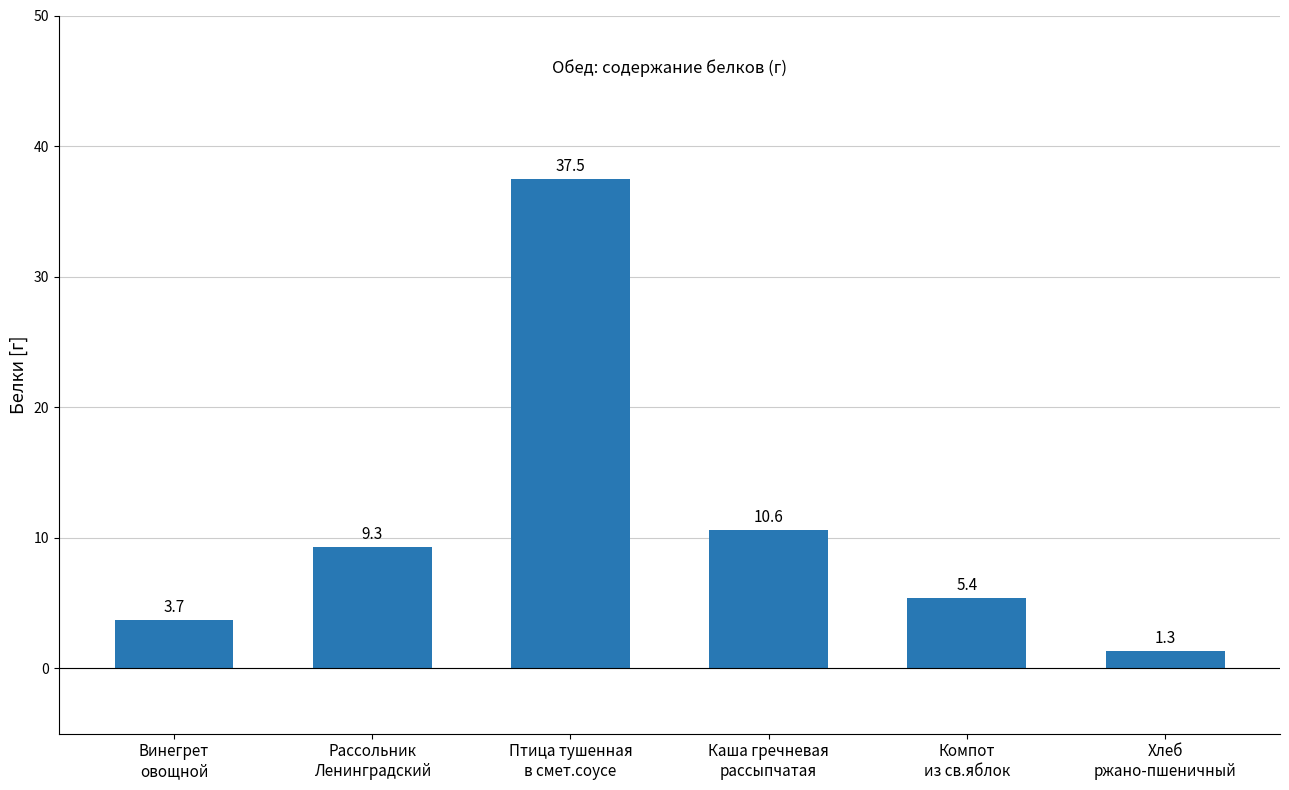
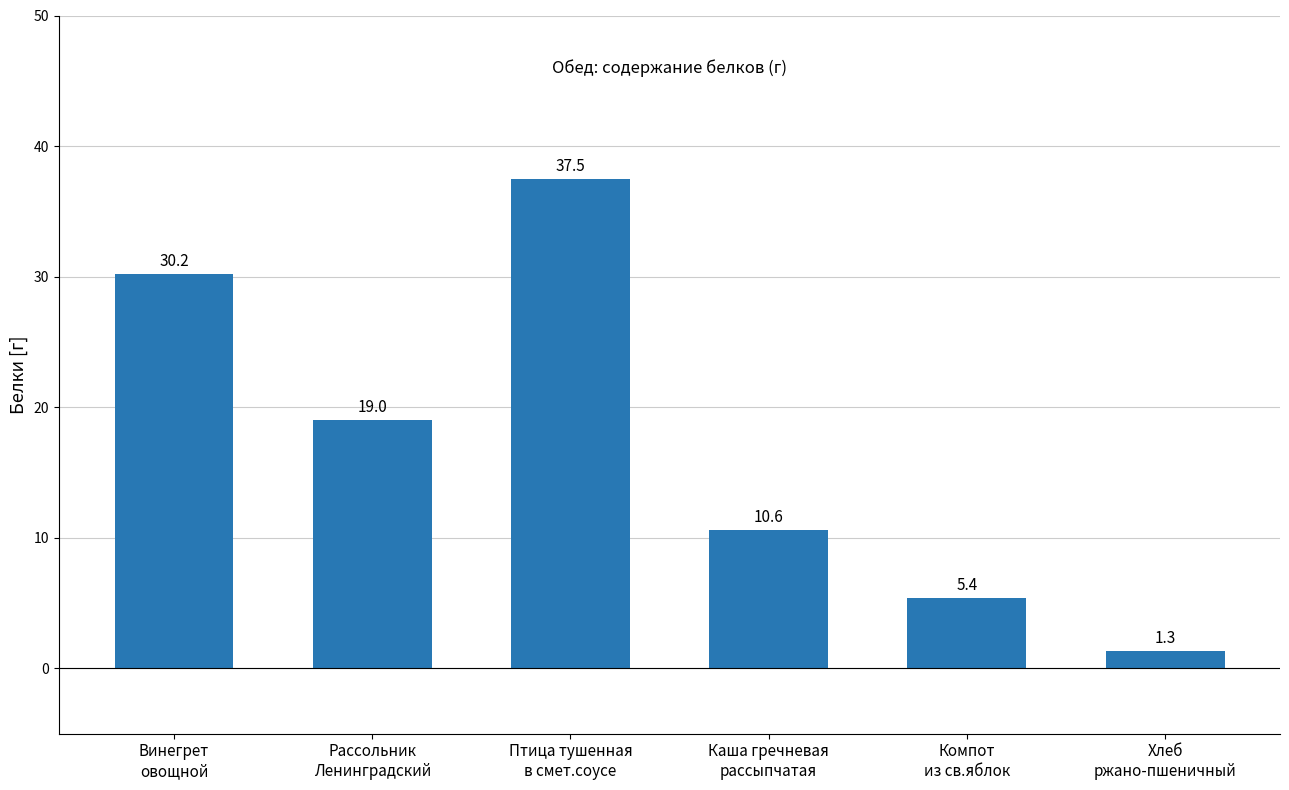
Винегрет овощной: 3.7 -> 30.2
Рассольник Ленинградский: 9.3 -> 19.0
